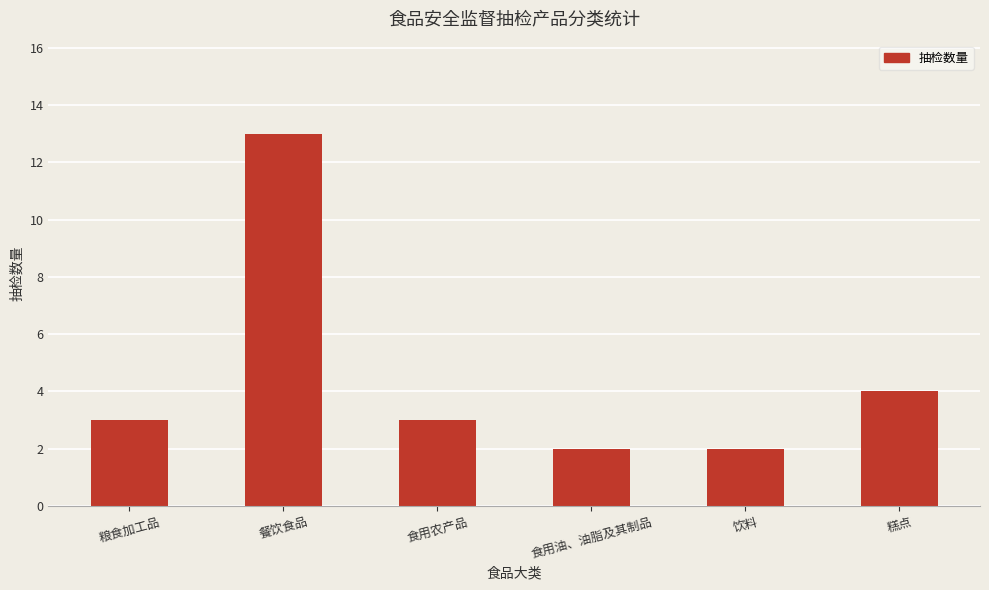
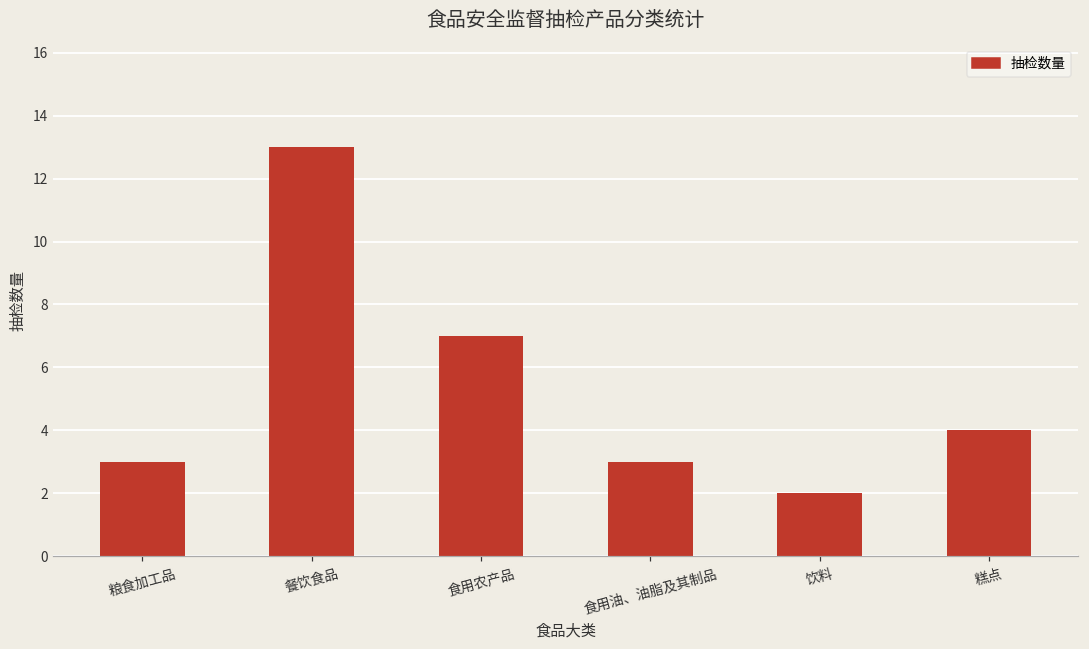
食用农产品: 3 -> 7
食用油、油脂及其制品: 2 -> 3
